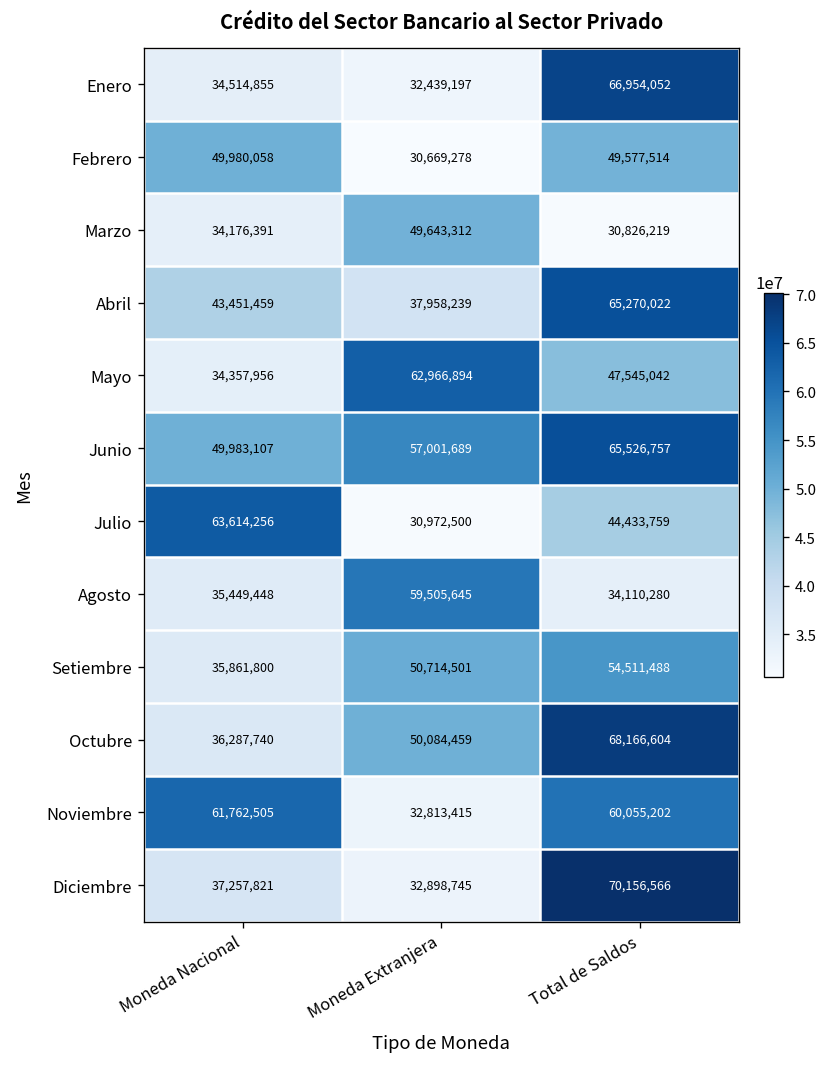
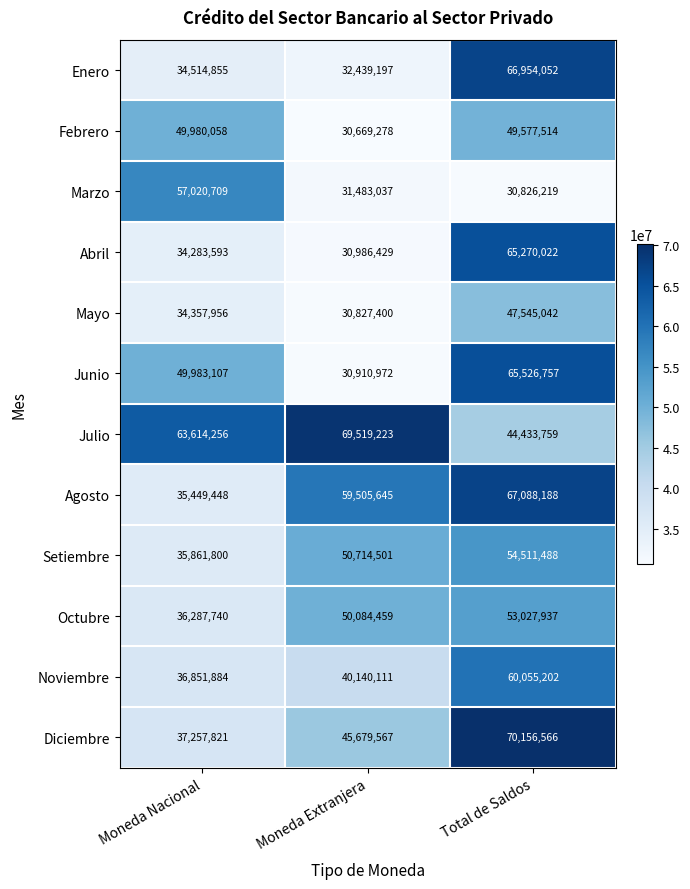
Marzo, Moneda Nacional: 34,176,391 -> 57,020,709
Marzo, Moneda Extranjera: 49,643,312 -> 31,483,037
Abril, Moneda Nacional: 43,451,459 -> 34,283,593
Abril, Moneda Extranjera: 37,958,239 -> 30,986,429
Mayo, Moneda Extranjera: 62,966,894 -> 30,827,400
Junio, Moneda Extranjera: 57,001,689 -> 30,910,972
Julio, Moneda Extranjera: 30,972,500 -> 69,519,223
Agosto, Total de Saldos: 34,110,280 -> 67,088,188
Octubre, Total de Saldos: 68,166,604 -> 53,027,937
Noviembre, Moneda Nacional: 61,762,505 -> 36,851,884
Noviembre, Moneda Extranjera: 32,813,415 -> 40,140,111
Diciembre, Moneda Extranjera: 32,898,745 -> 45,679,567
